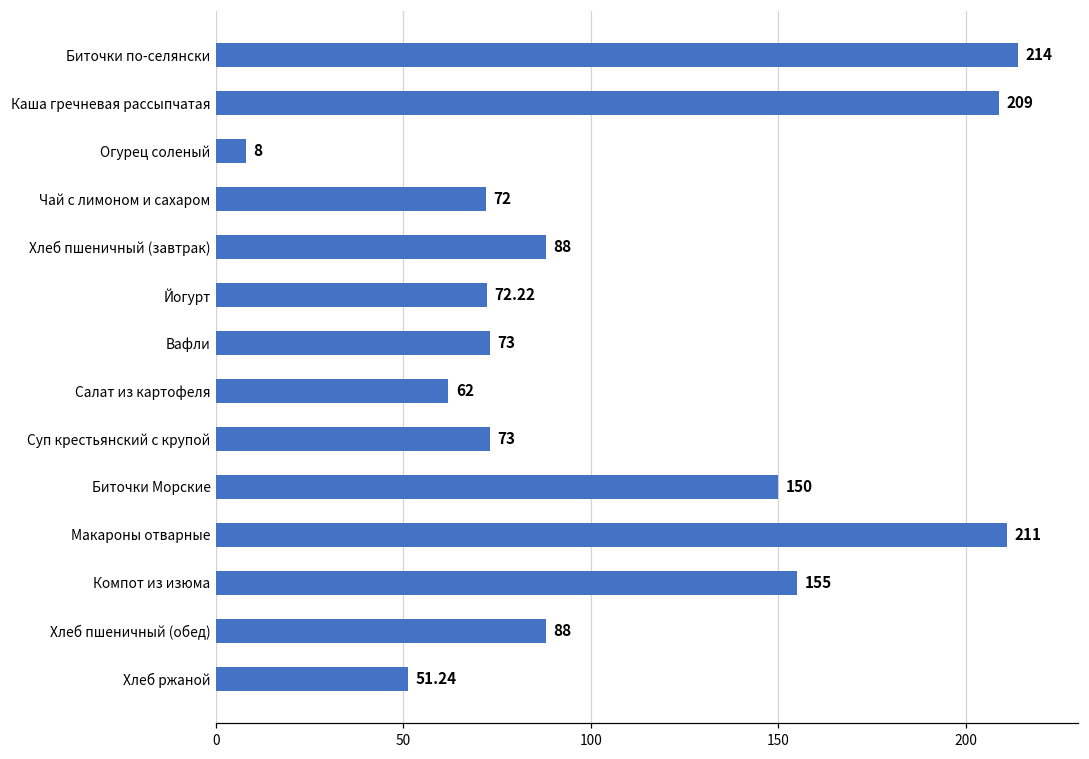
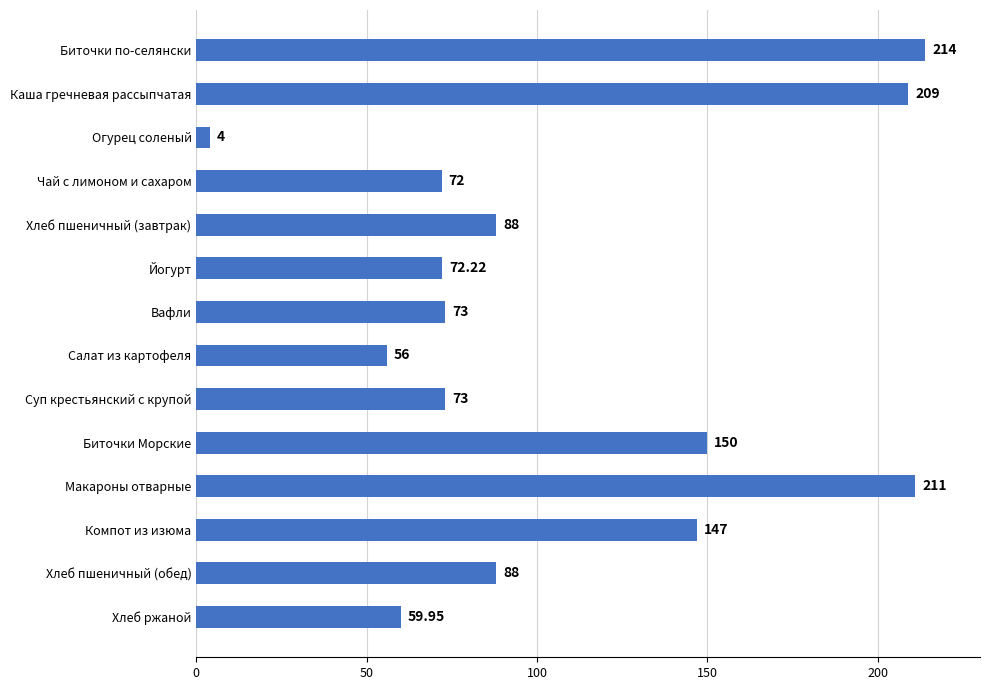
Огурец соленый: 8 -> 4
Салат из картофеля: 62 -> 56
Компот из изюма: 155 -> 147
Хлеб ржаной: 51.24 -> 59.95
